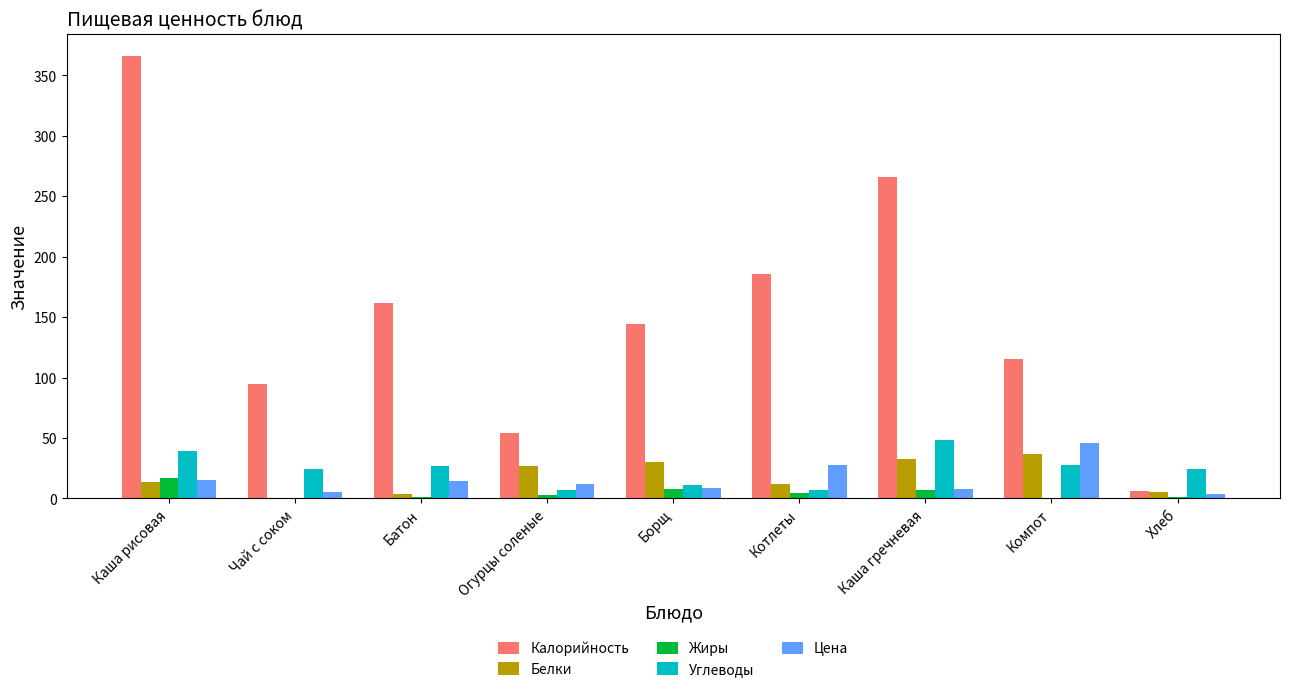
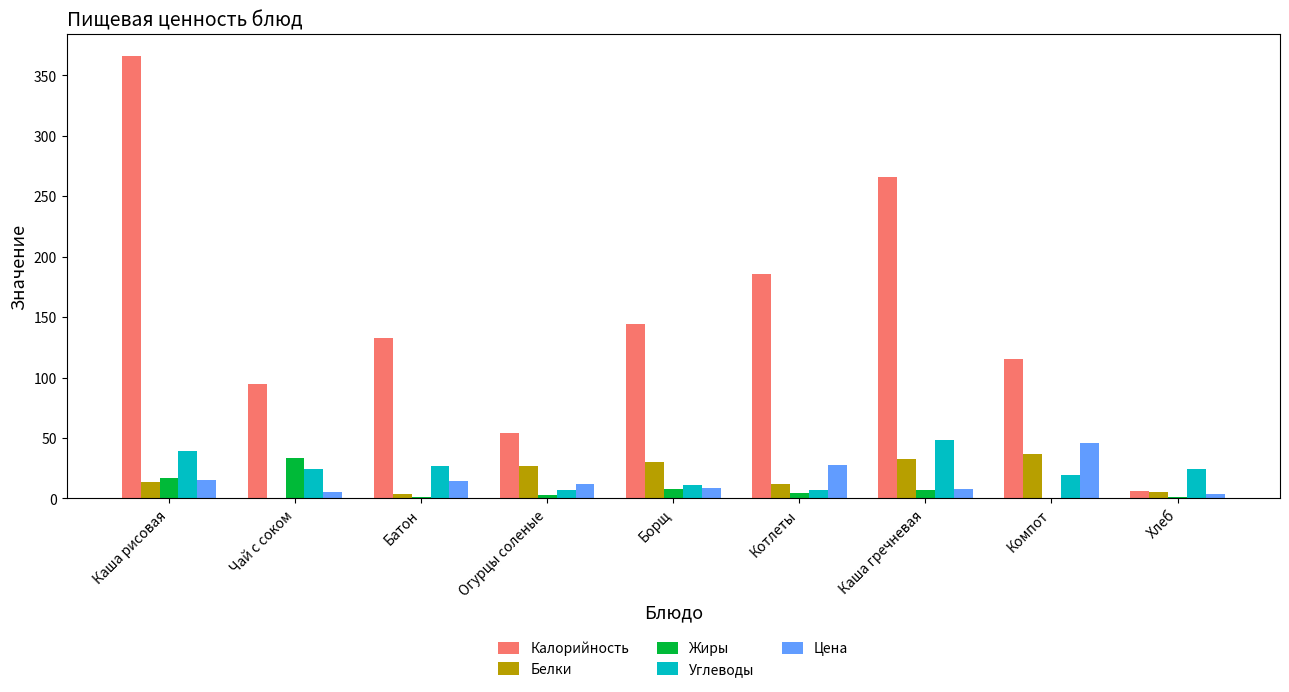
Жиры, Чай с соком: 0 -> 33
Калорийность, Батон: 161 -> 133
Углеводы, Компот: 28 -> 20
